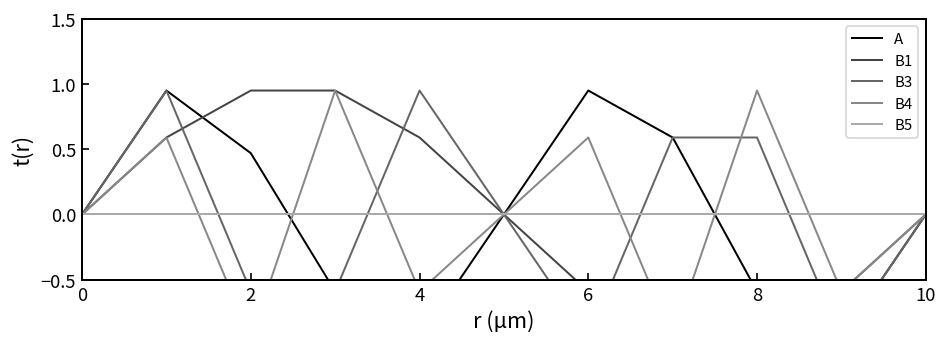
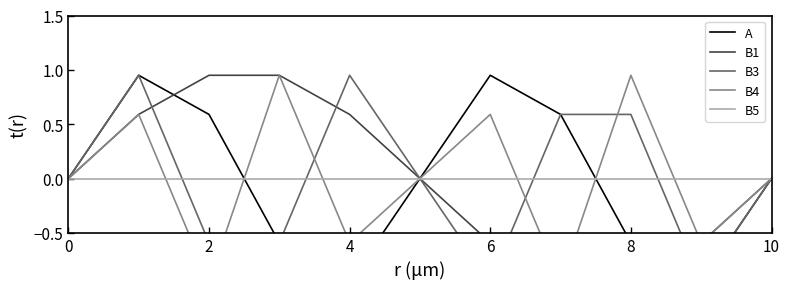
A, 2: 0.47 -> 0.59
